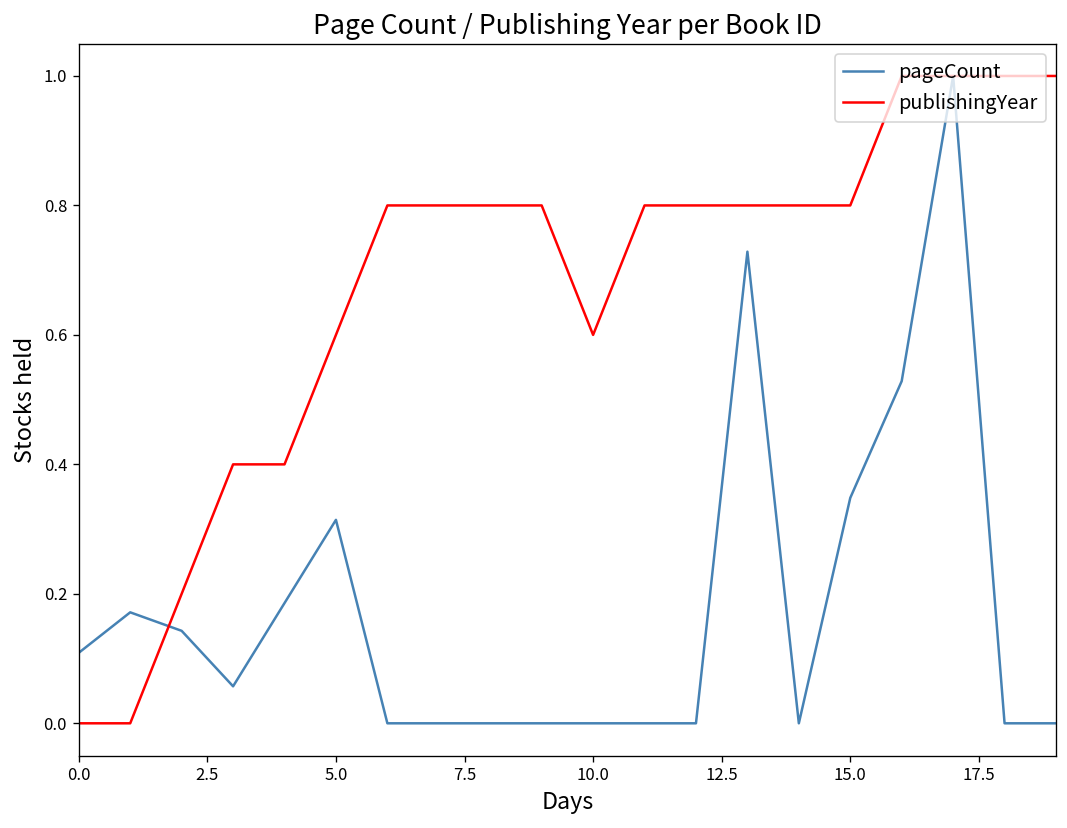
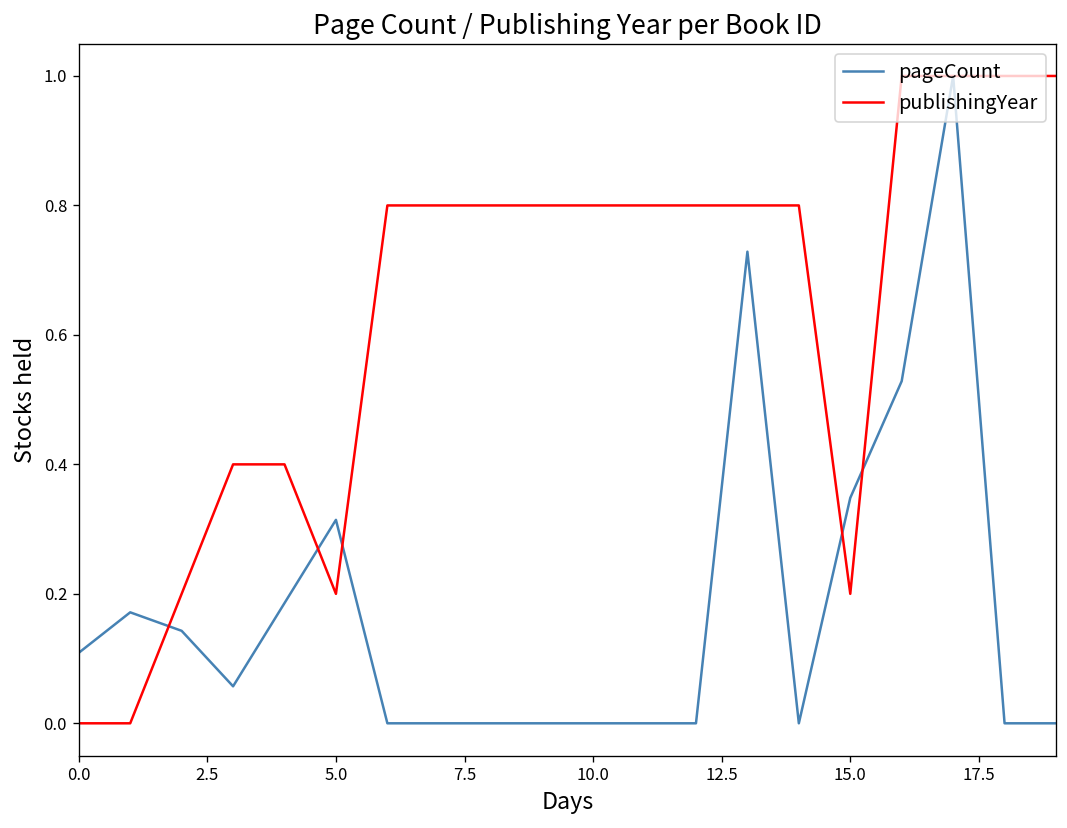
publishingYear, 5.0: 0.60 -> 0.20
publishingYear, 10.0: 0.60 -> 0.80
publishingYear, 15.0: 0.80 -> 0.20
